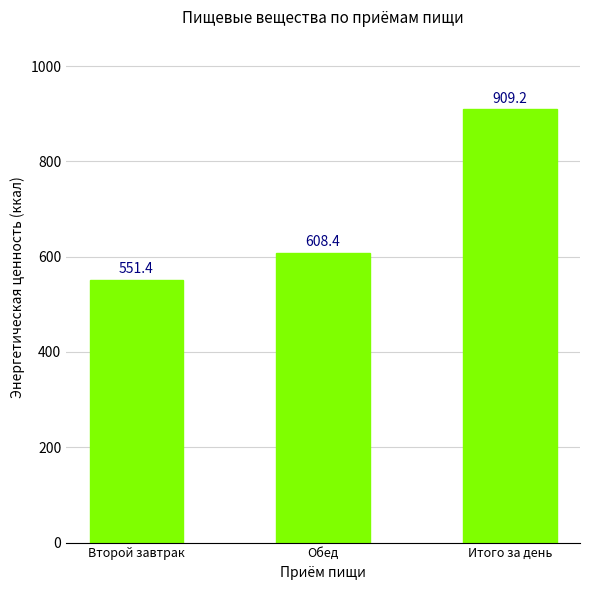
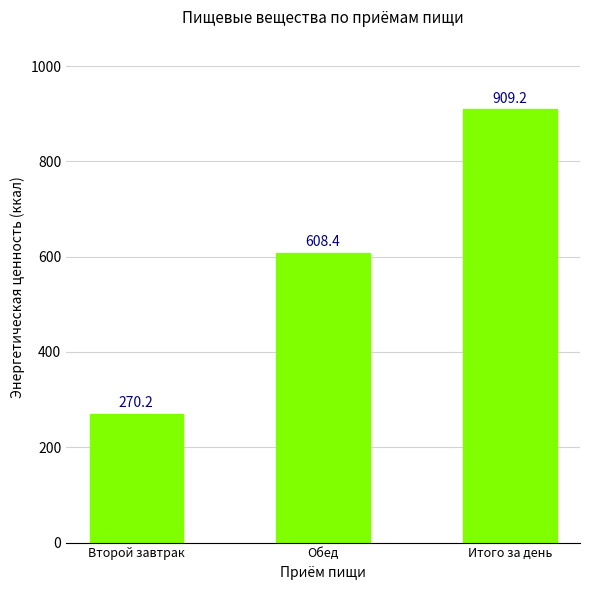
Второй завтрак: 551.4 -> 270.2
